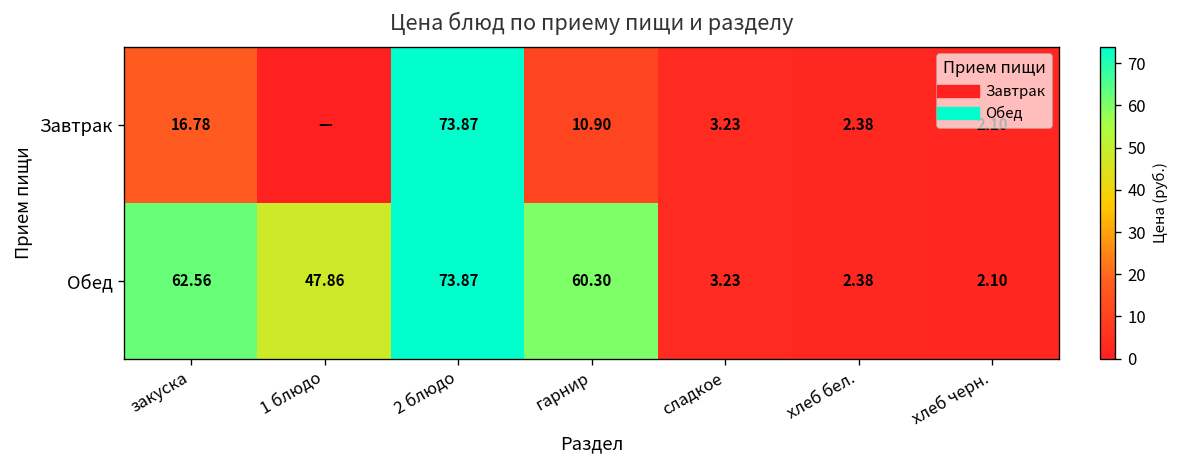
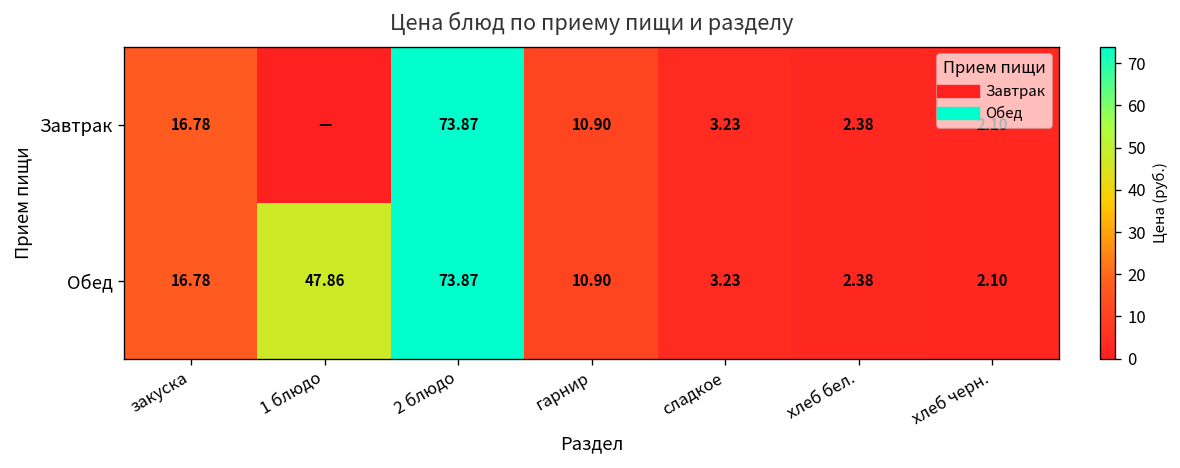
Обед, закуска: 62.56 -> 16.78
Обед, гарнир: 60.30 -> 10.90
